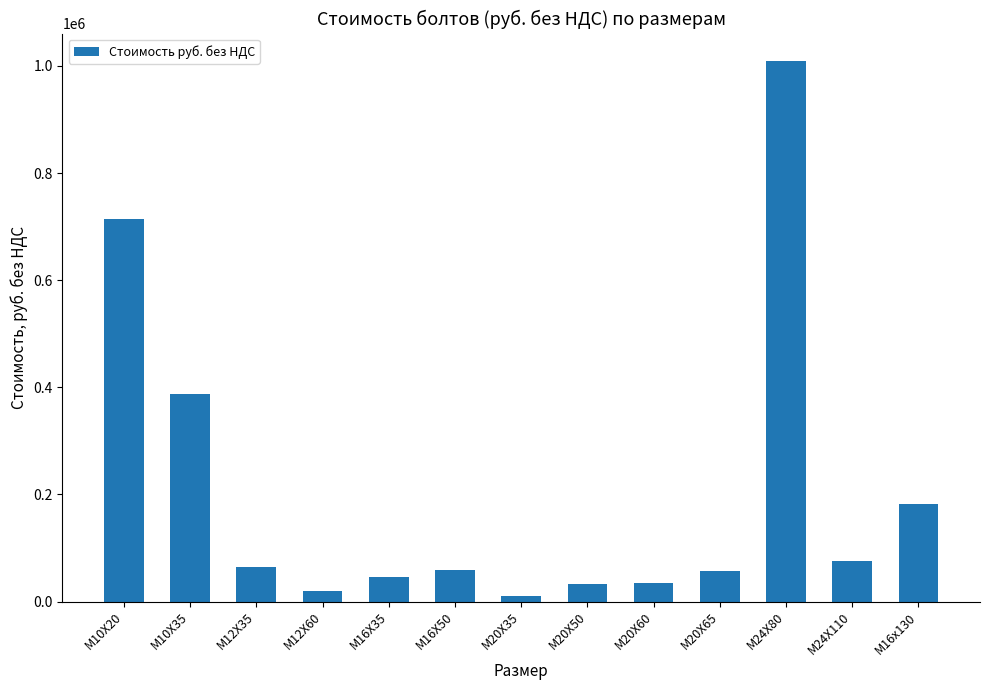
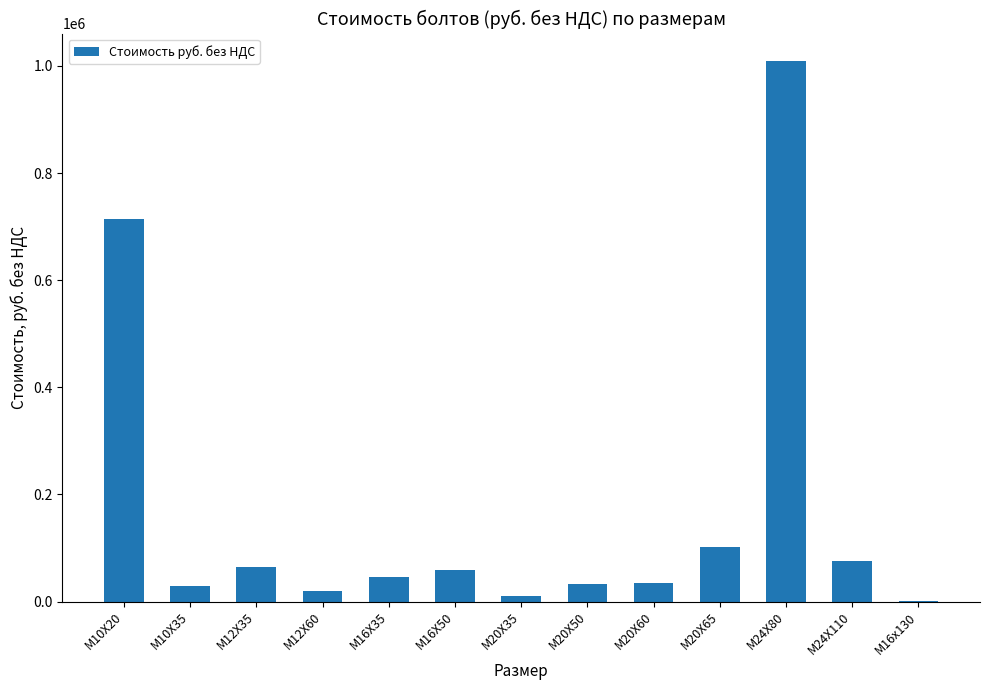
М10Х35: 390000 -> 30000
М20Х65: 60000 -> 100000
М16х130: 180000 -> 0
